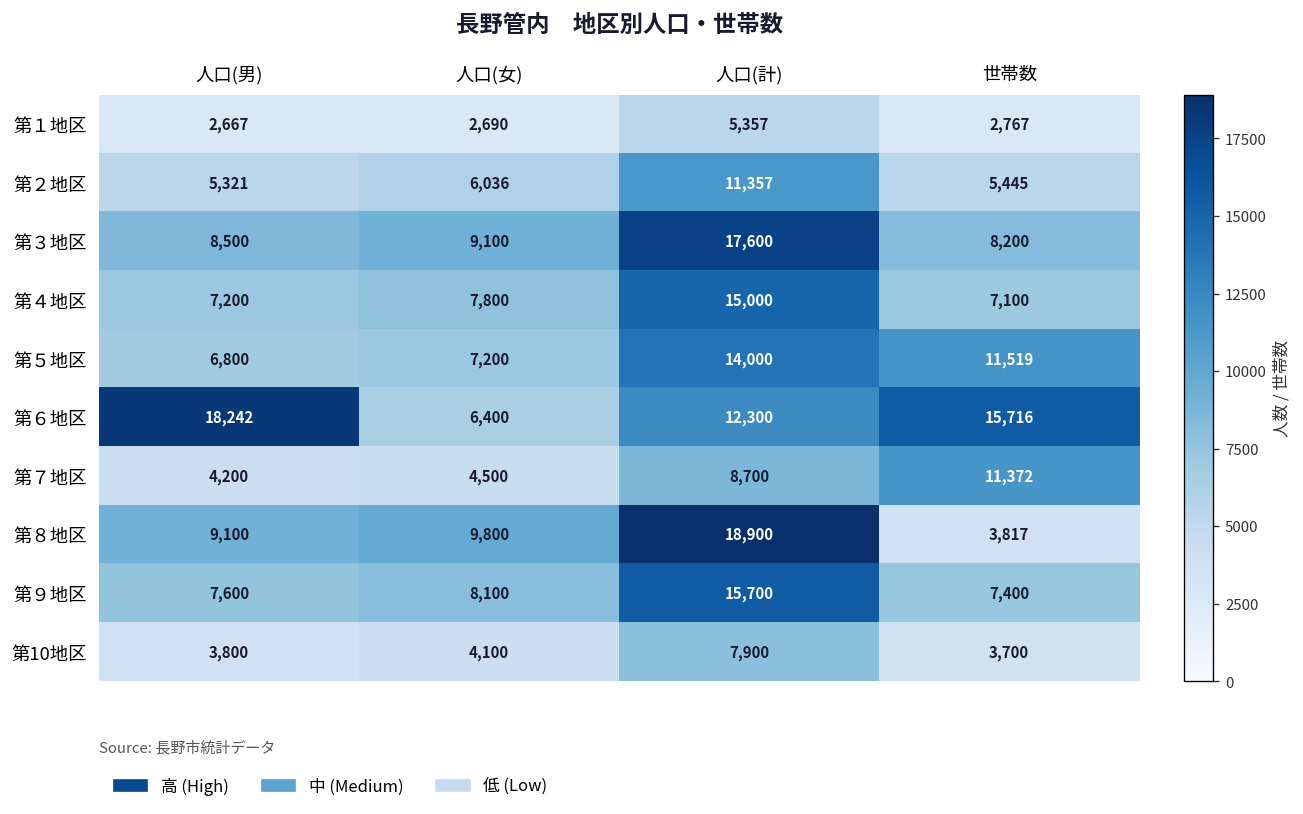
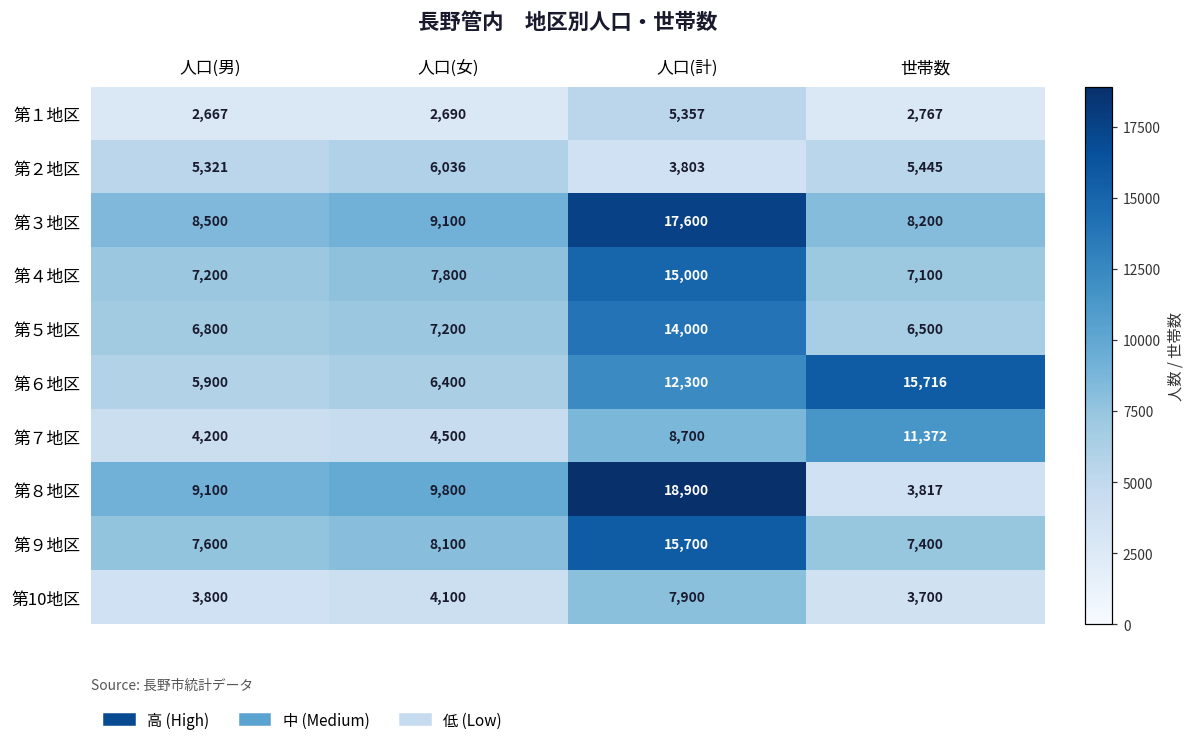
第２地区, 人口(計): 11,357 -> 3,803
第５地区, 世帯数: 11,519 -> 6,500
第６地区, 人口(男): 18,242 -> 5,900
